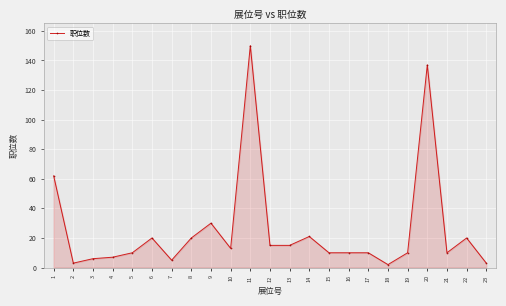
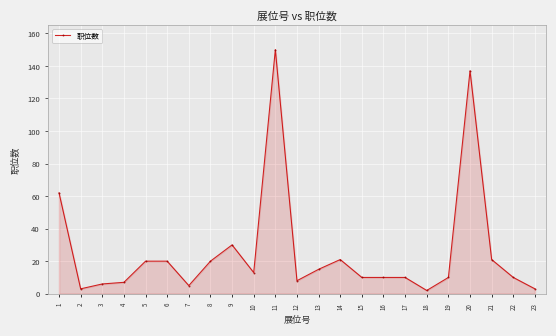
5: 10 -> 20
12: 15 -> 8
21: 10 -> 21
22: 20 -> 10
